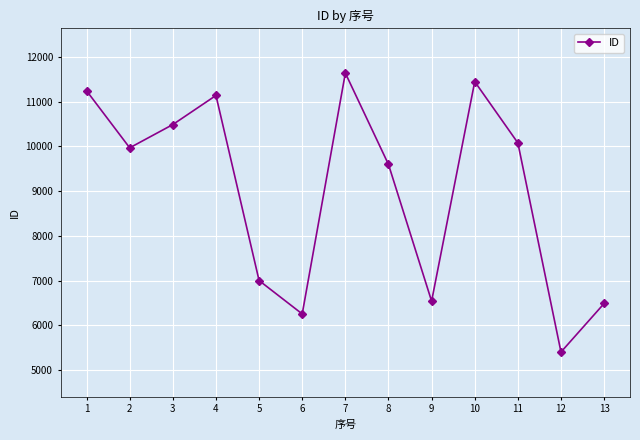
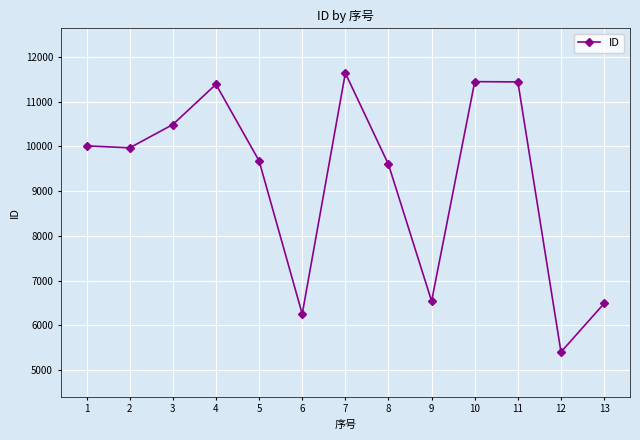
1: 11200 -> 10000
4: 11100 -> 11400
5: 7000 -> 9700
11: 10100 -> 11400
